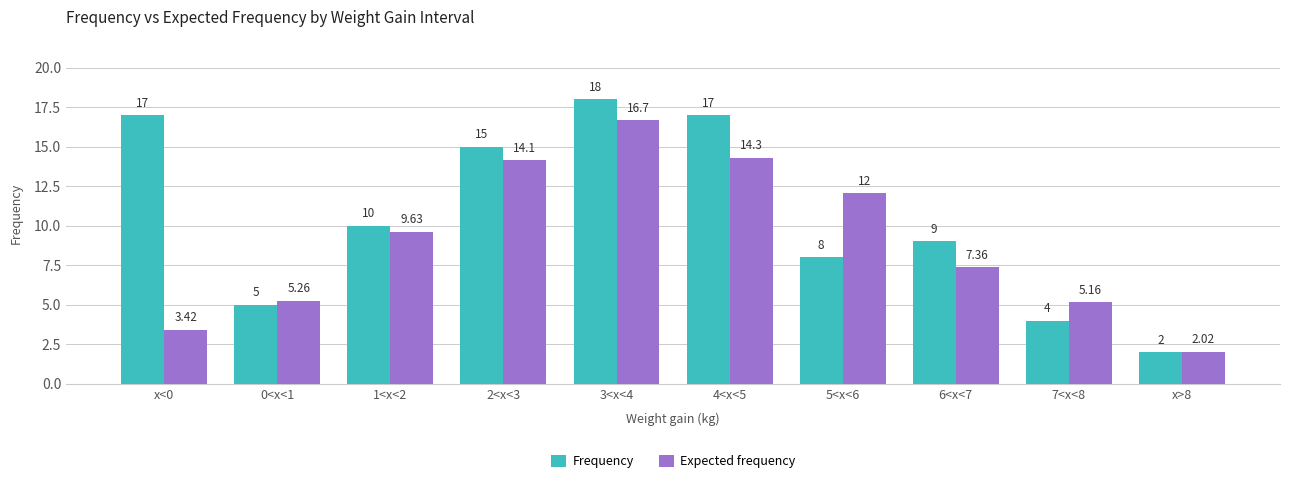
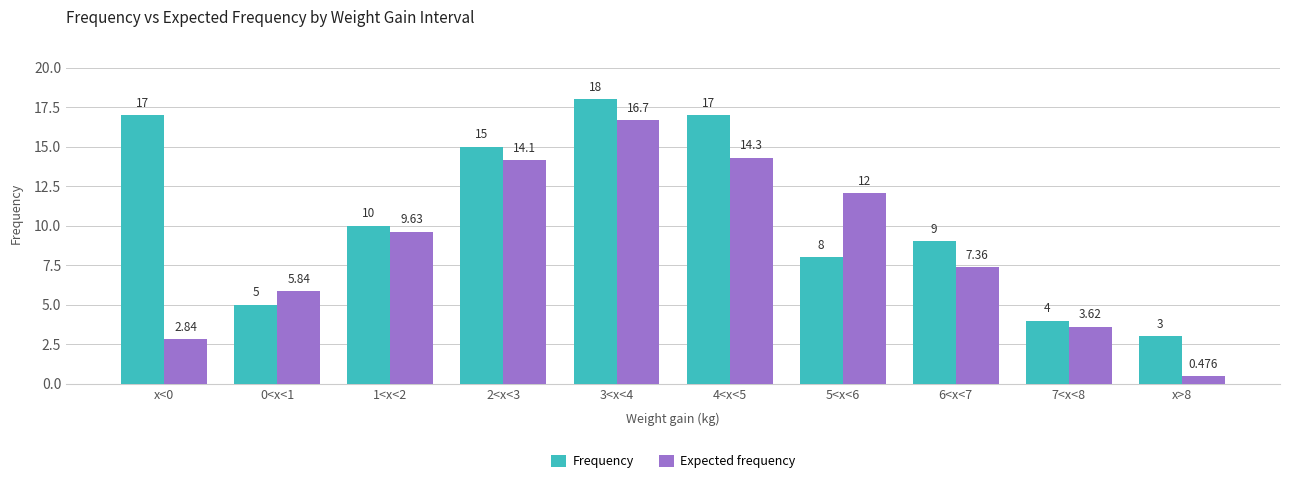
Expected frequency, x<0: 3.42 -> 2.84
Expected frequency, 0<x<1: 5.26 -> 5.84
Expected frequency, 7<x<8: 5.16 -> 3.62
Frequency, x>8: 2 -> 3
Expected frequency, x>8: 2.02 -> 0.476
